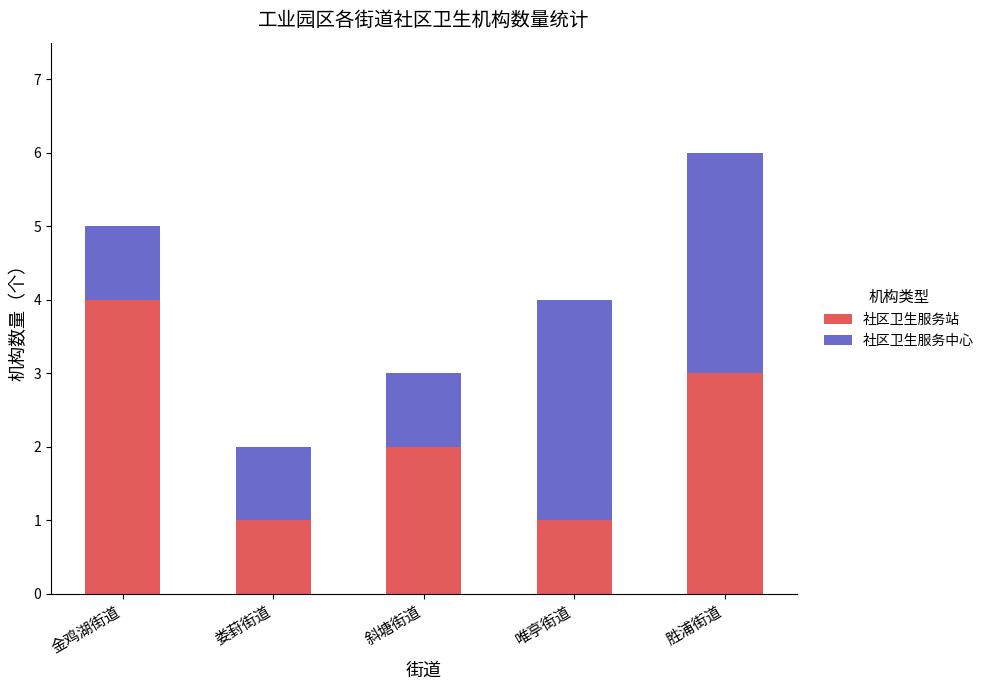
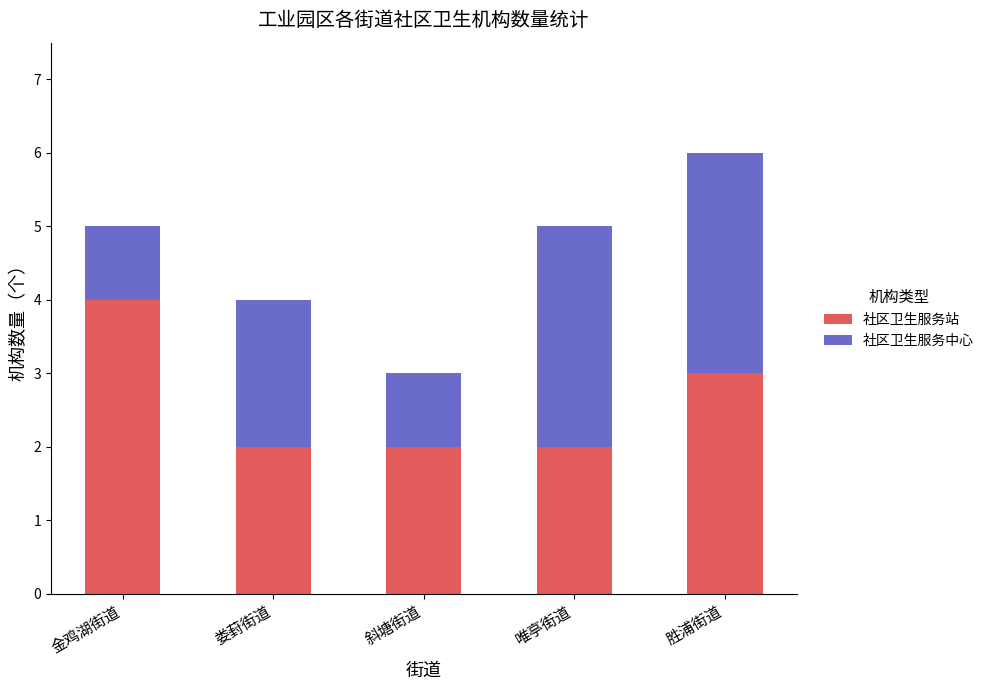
社区卫生服务站, 娄葑街道: 1 -> 2
社区卫生服务中心, 娄葑街道: 1 -> 2
社区卫生服务站, 唯亭街道: 1 -> 2
